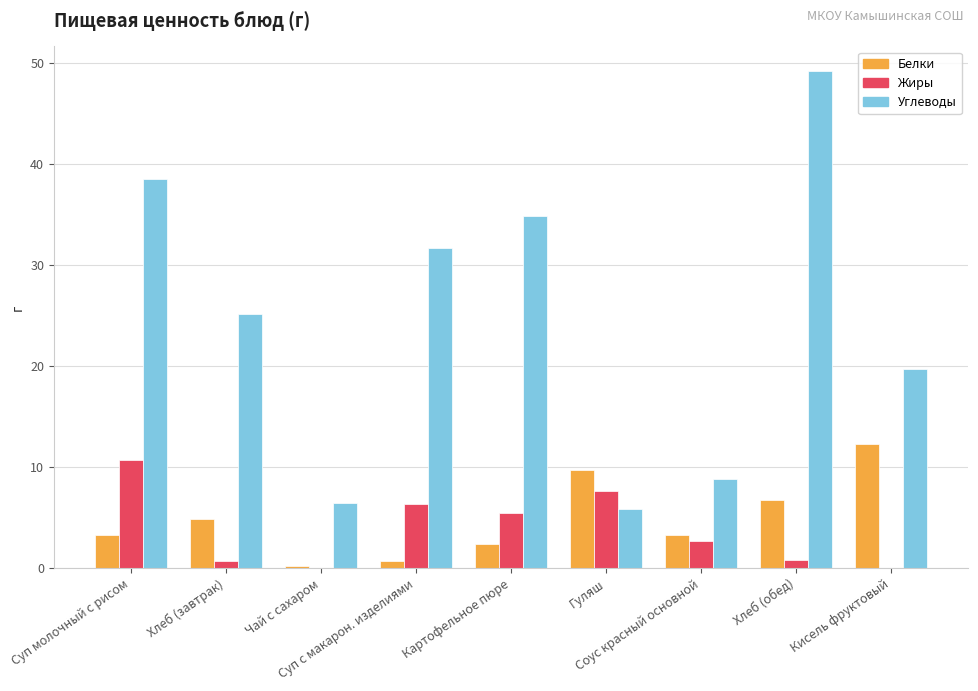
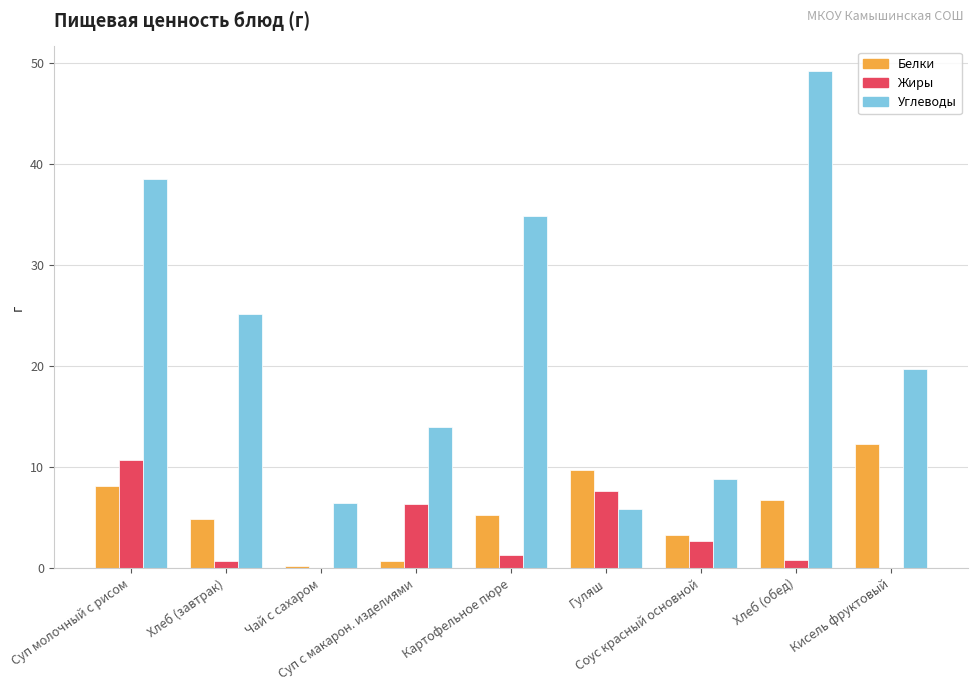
Белки, Суп молочный с рисом: 3.3 -> 8.1
Углеводы, Суп с макарон. изделиями: 31.7 -> 14.0
Белки, Картофельное пюре: 2.4 -> 5.3
Жиры, Картофельное пюре: 5.5 -> 1.3
